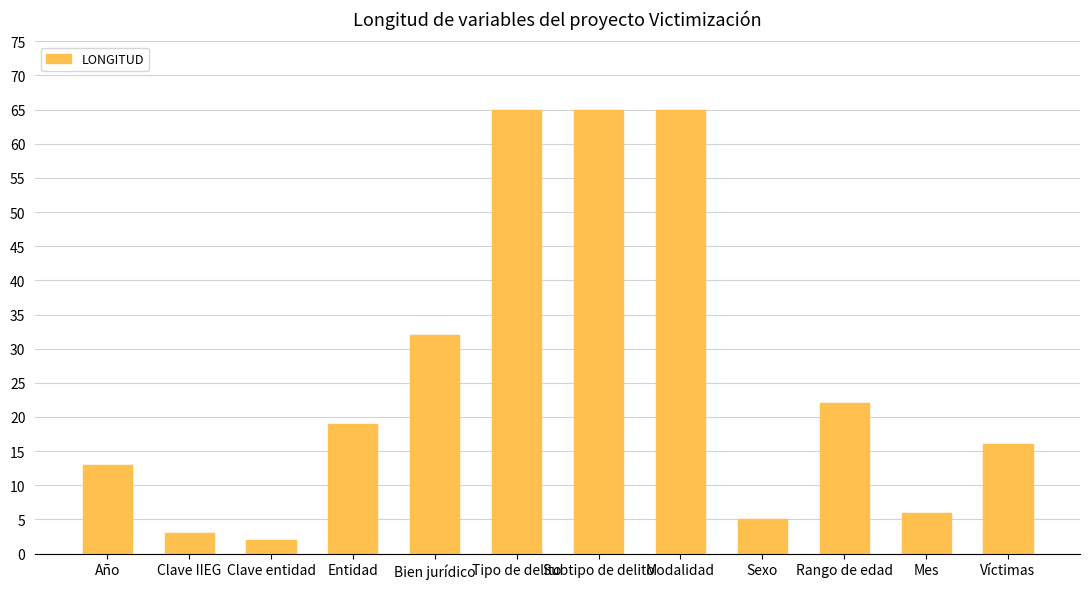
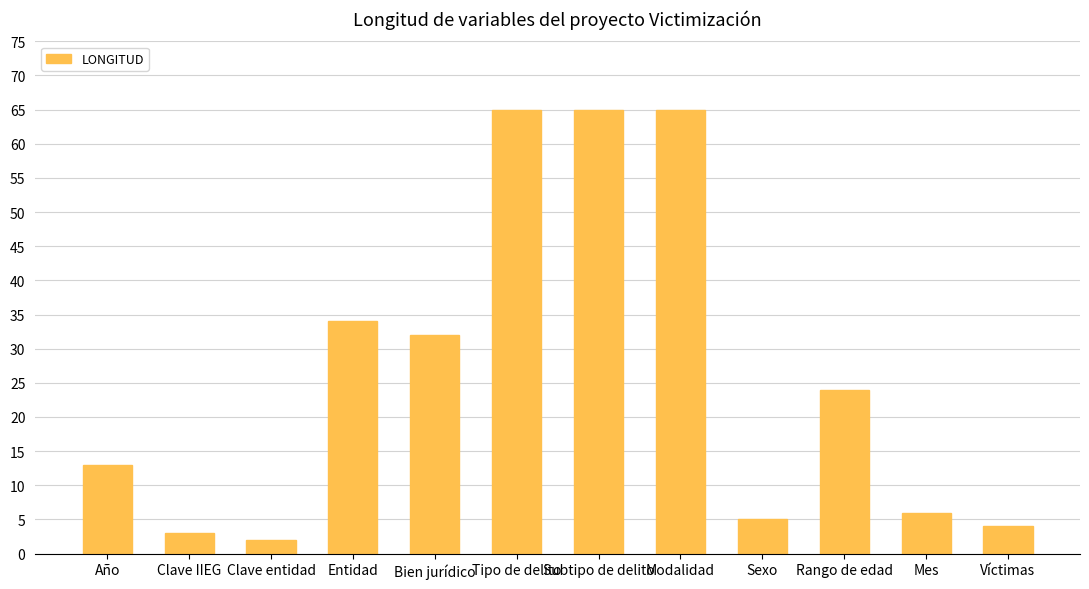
Entidad: 19 -> 34
Rango de edad: 22 -> 24
Víctimas: 16 -> 4
